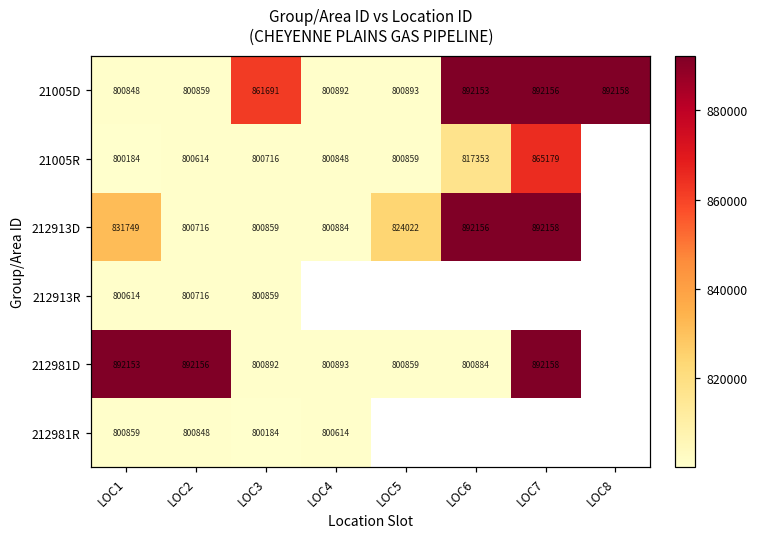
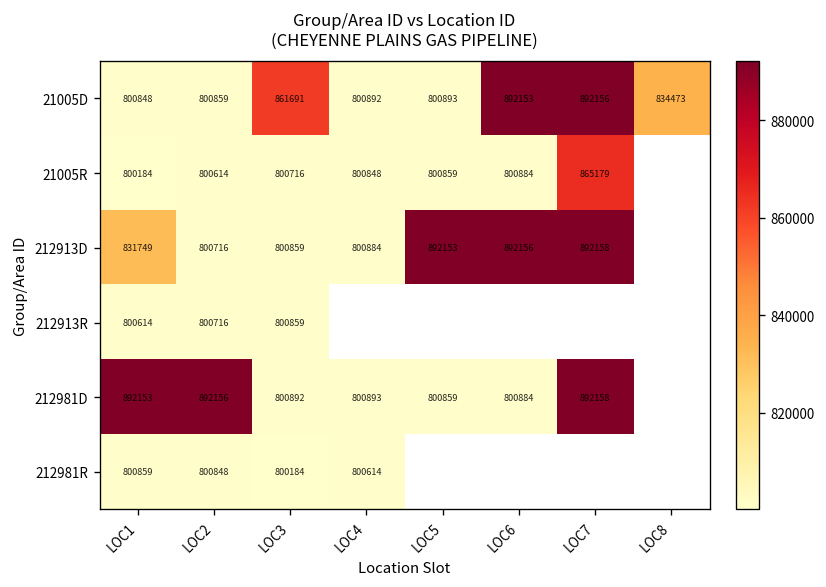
21005D, LOC8: 892158 -> 834473
21005R, LOC6: 817353 -> 800884
212913D, LOC5: 824022 -> 892153
